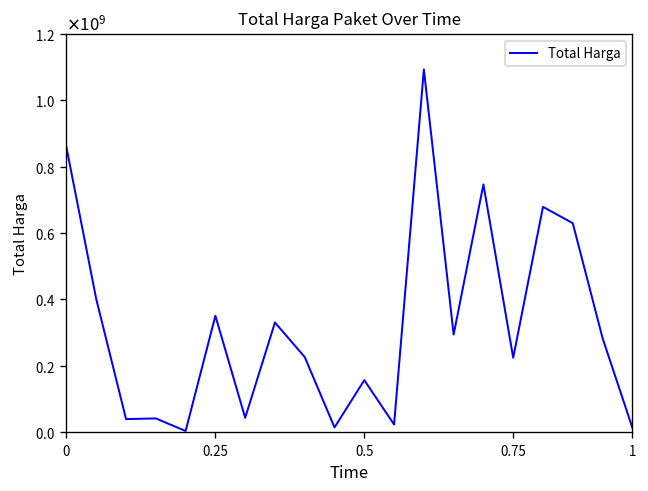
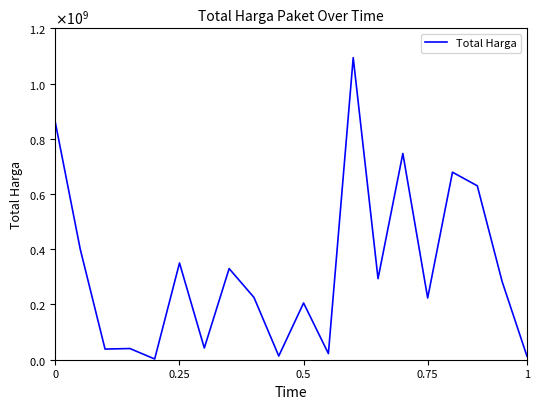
0.5: 160000000 -> 210000000
